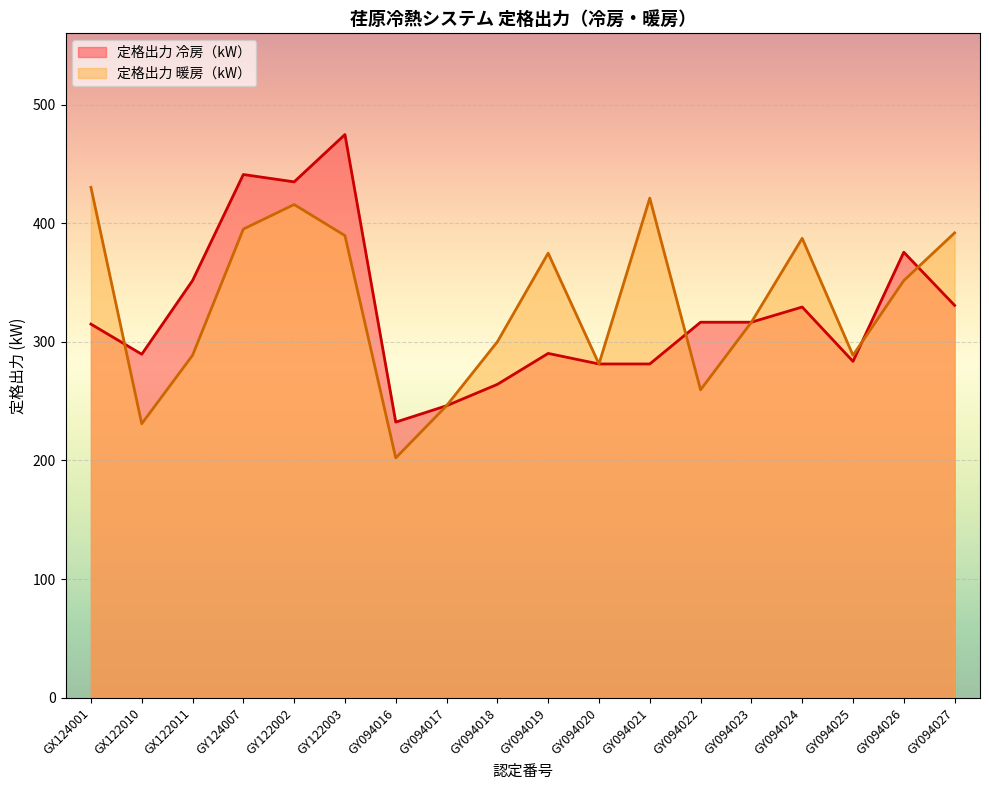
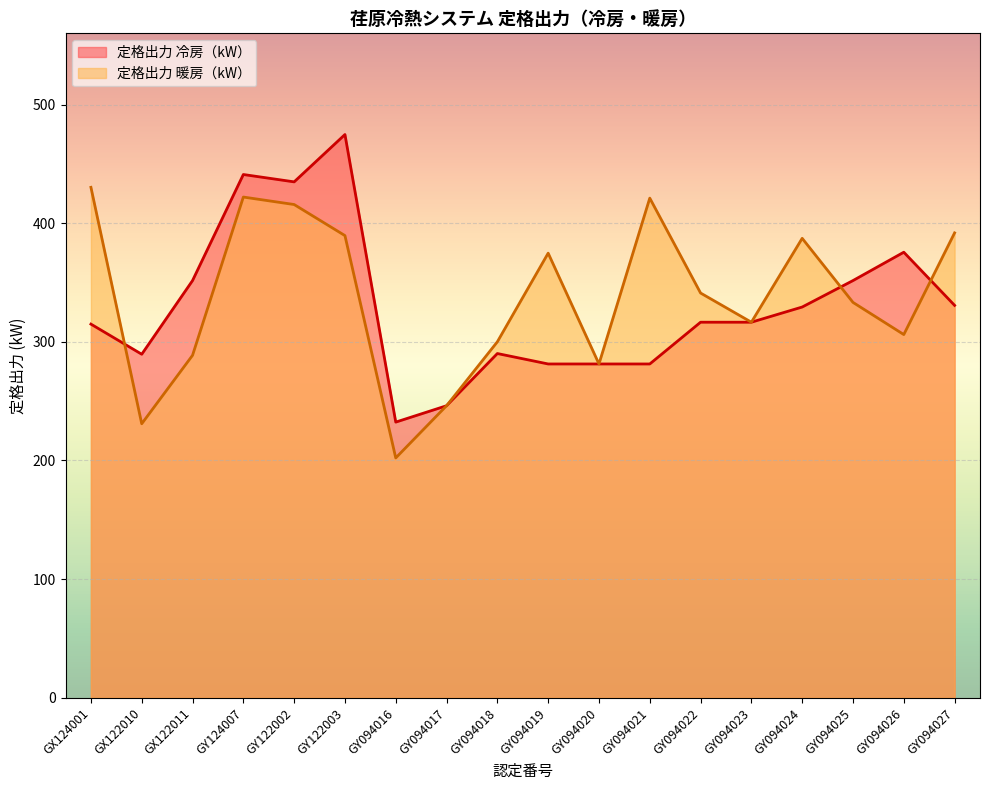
定格出力 暖房（kW）, GY124007: 395 -> 422
定格出力 冷房（kW）, GY094018: 264 -> 290
定格出力 冷房（kW）, GY094019: 290 -> 281
定格出力 暖房（kW）, GY094022: 260 -> 341
定格出力 冷房（kW）, GY094025: 284 -> 352
定格出力 暖房（kW）, GY094025: 289 -> 333
定格出力 暖房（kW）, GY094026: 352 -> 306
